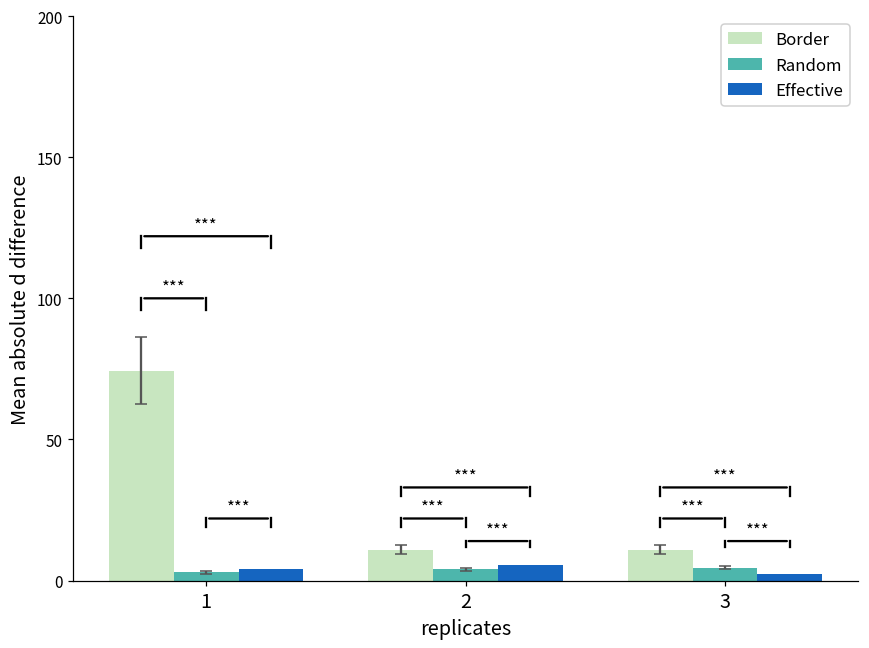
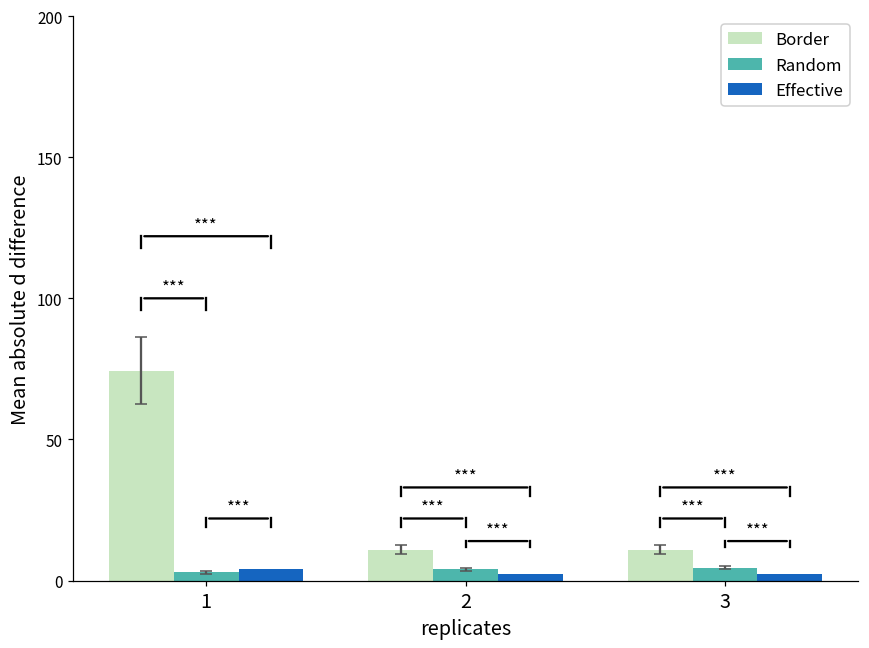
Effective, 2: 6 -> 2
